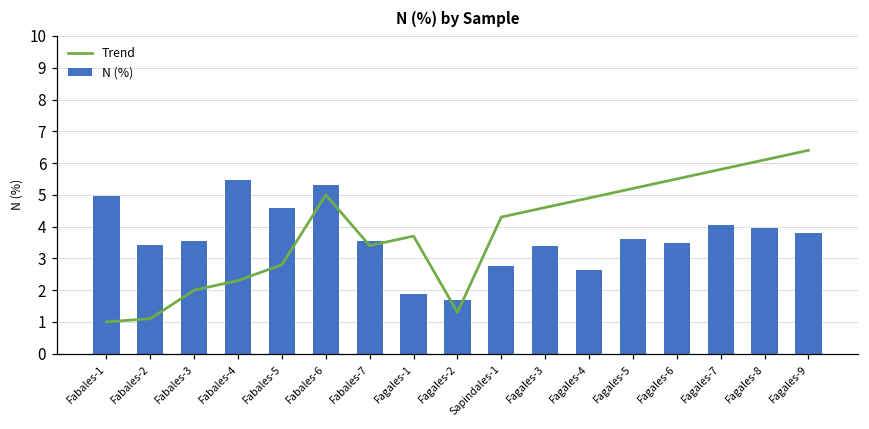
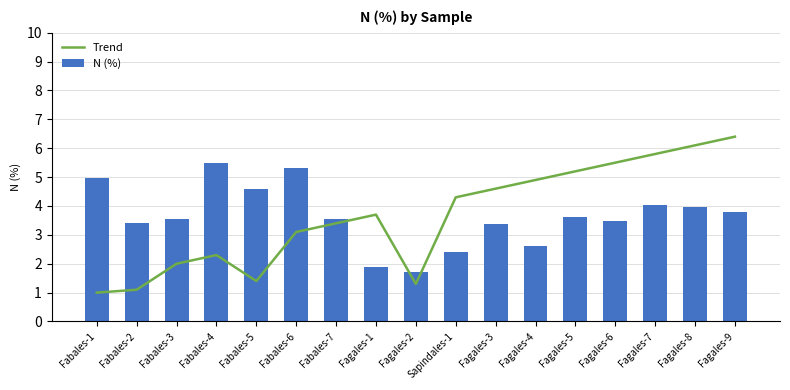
Trend, Fabales-5: 2.8 -> 1.4
Trend, Fabales-6: 5.0 -> 3.1
N (%), Sapindales-1: 2.8 -> 2.4
